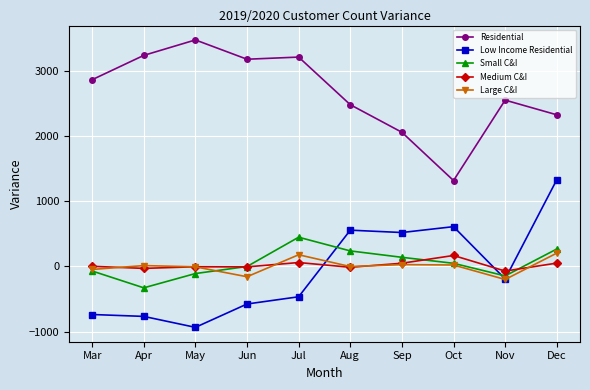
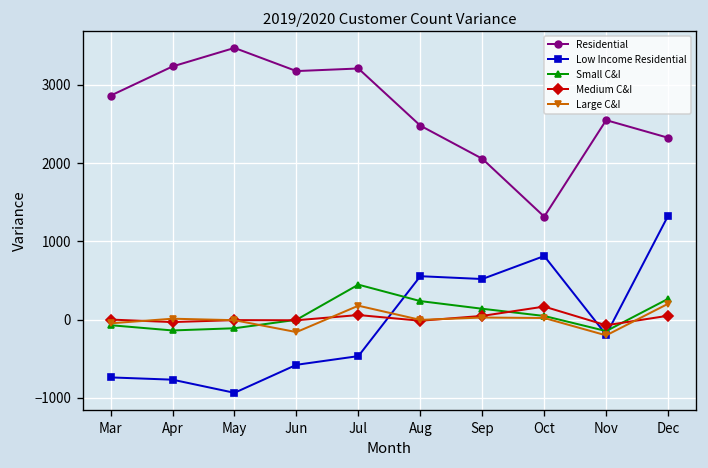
Small C&I, Apr: -300 -> -100
Low Income Residential, Oct: 600 -> 800
